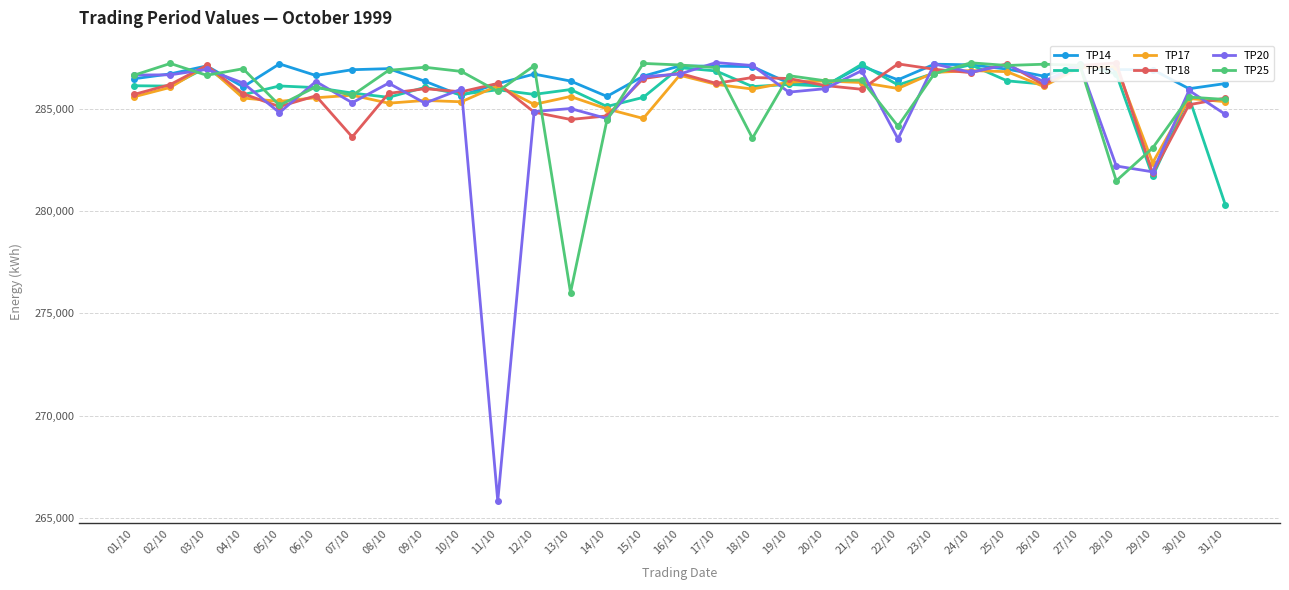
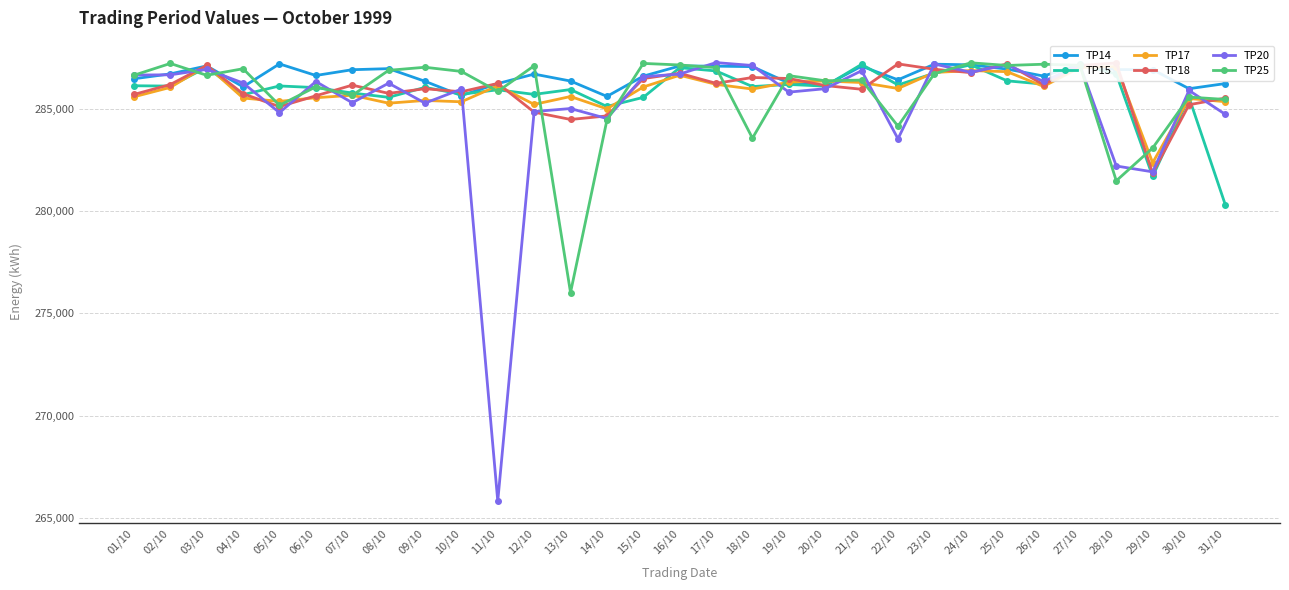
TP18, 07/10: 283,600 -> 286,200
TP17, 15/10: 284,500 -> 286,100
